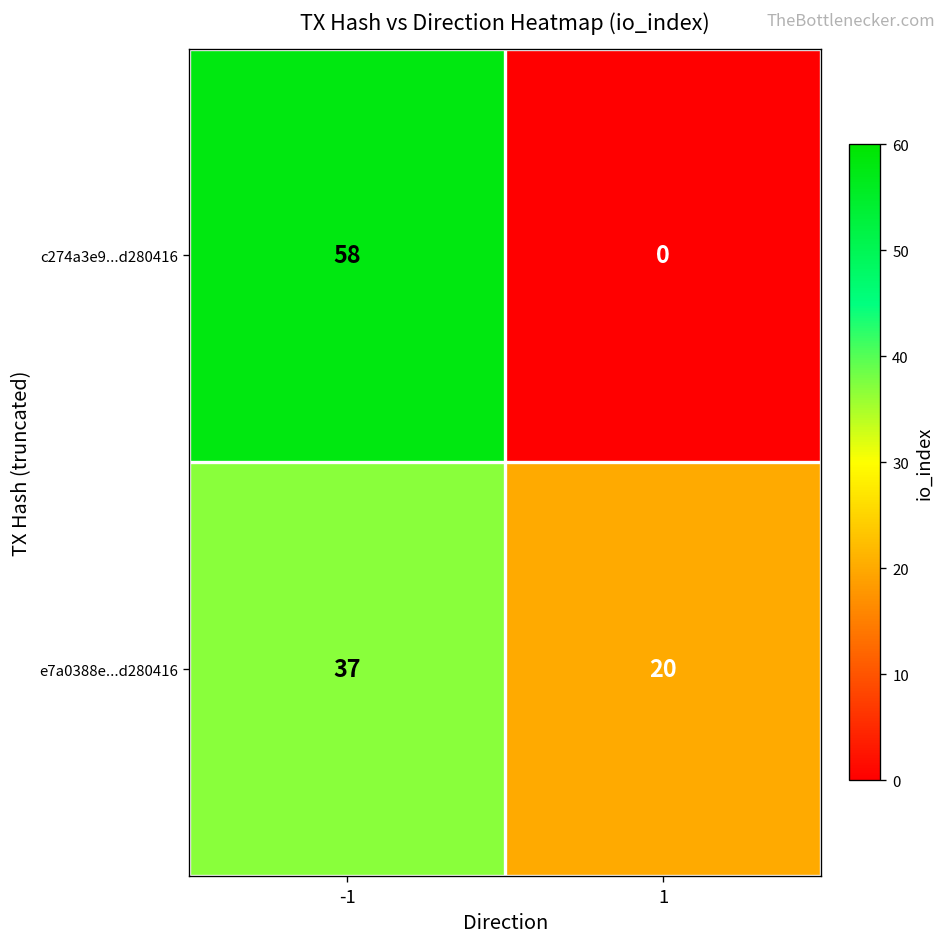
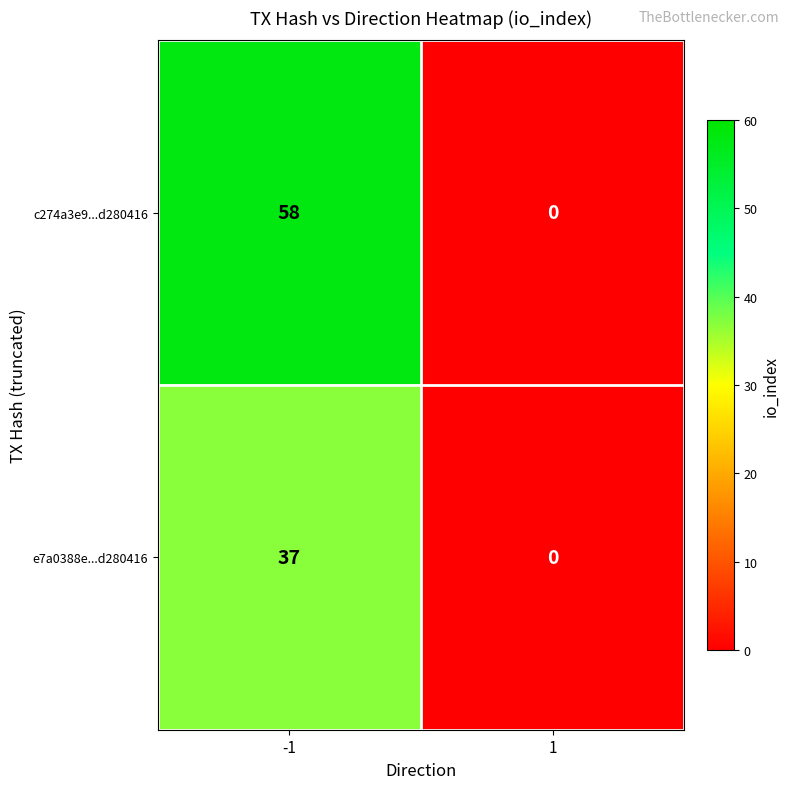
e7a0388e...d280416, 1: 20 -> 0
